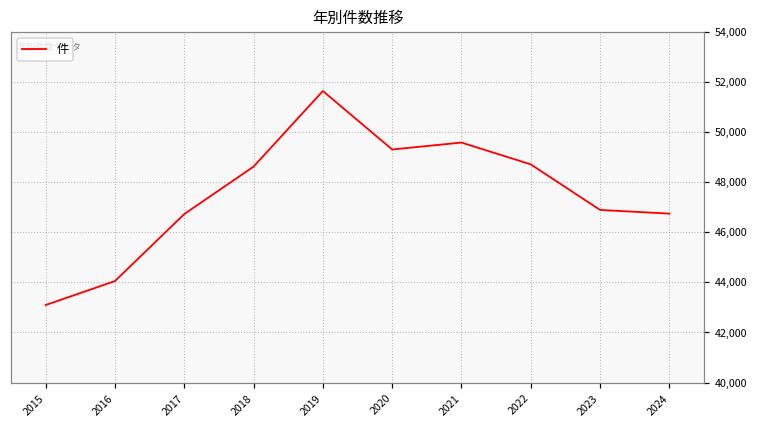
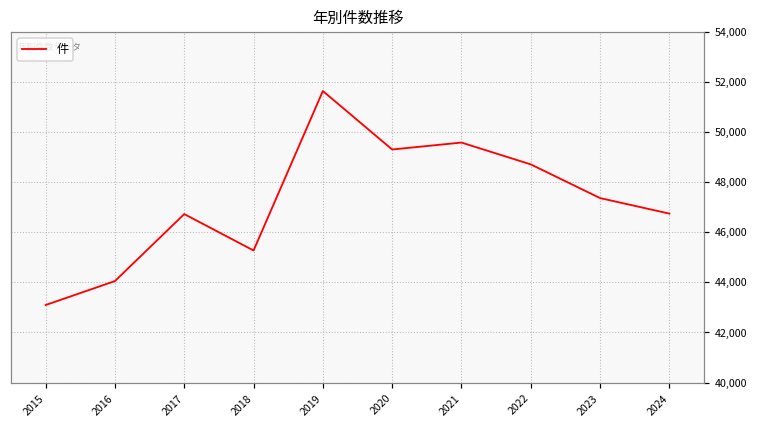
2018: 48,600 -> 45,300
2023: 46,900 -> 47,400
